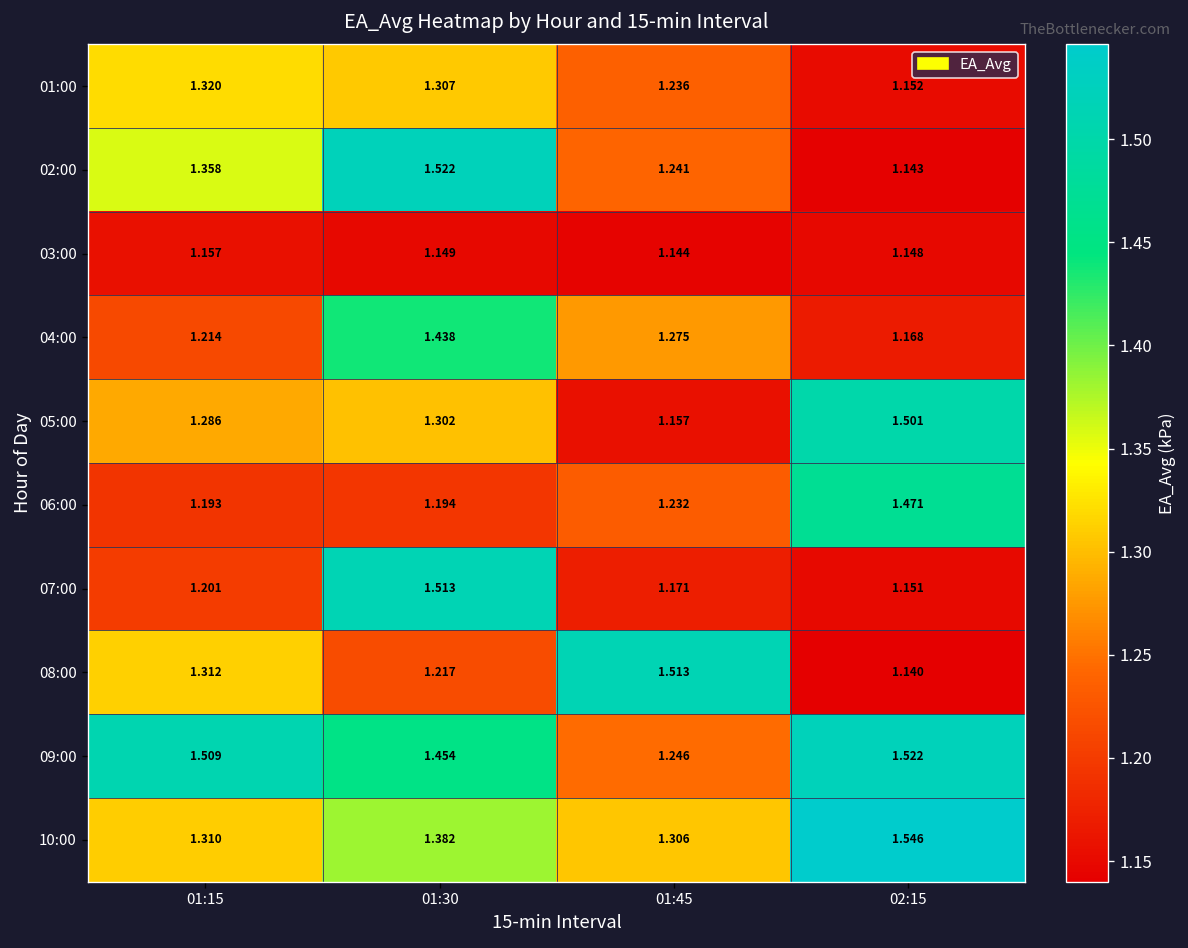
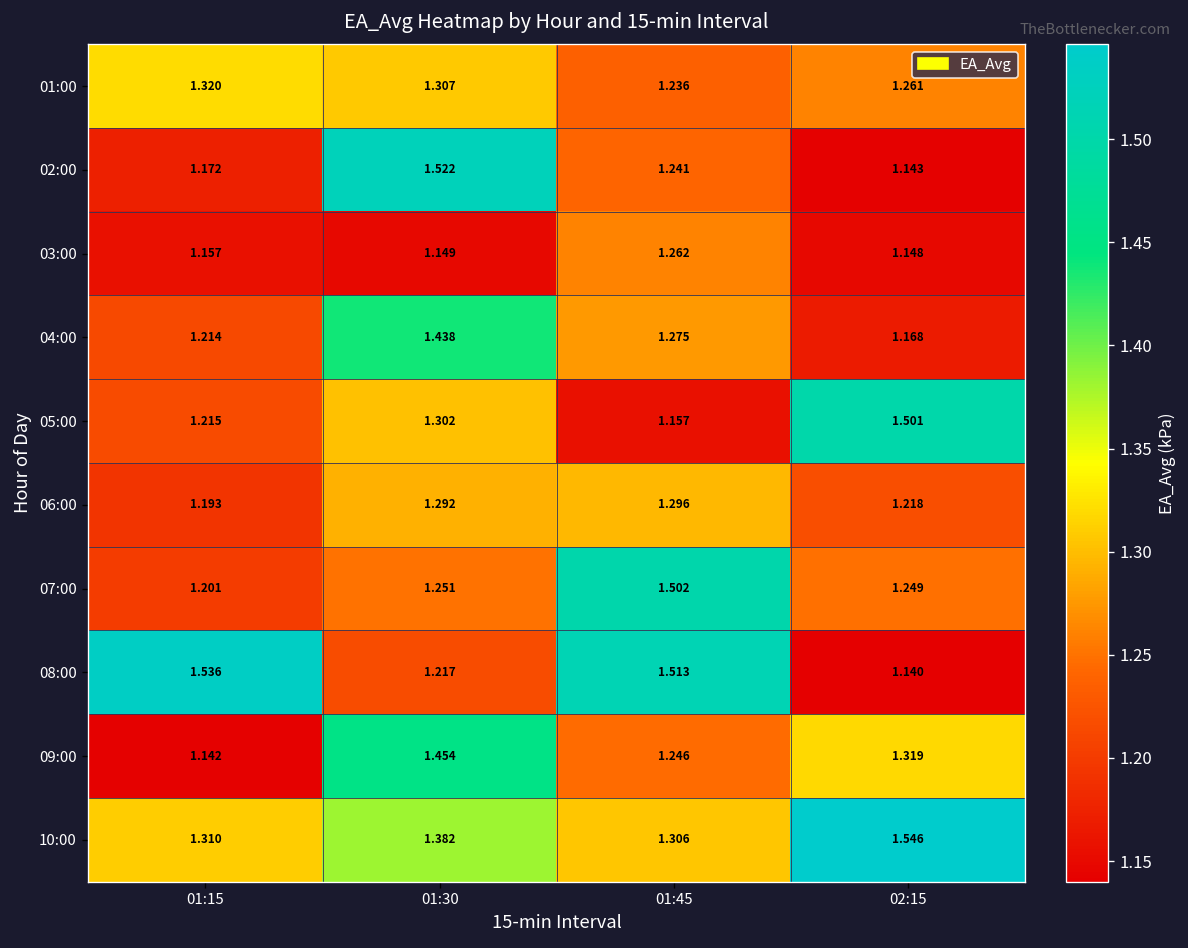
01:00, 02:15: 1.152 -> 1.261
02:00, 01:15: 1.358 -> 1.172
03:00, 01:45: 1.144 -> 1.262
05:00, 01:15: 1.286 -> 1.215
06:00, 01:30: 1.194 -> 1.292
06:00, 01:45: 1.232 -> 1.296
06:00, 02:15: 1.471 -> 1.218
07:00, 01:30: 1.513 -> 1.251
07:00, 01:45: 1.171 -> 1.502
07:00, 02:15: 1.151 -> 1.249
08:00, 01:15: 1.312 -> 1.536
09:00, 01:15: 1.509 -> 1.142
09:00, 02:15: 1.522 -> 1.319
